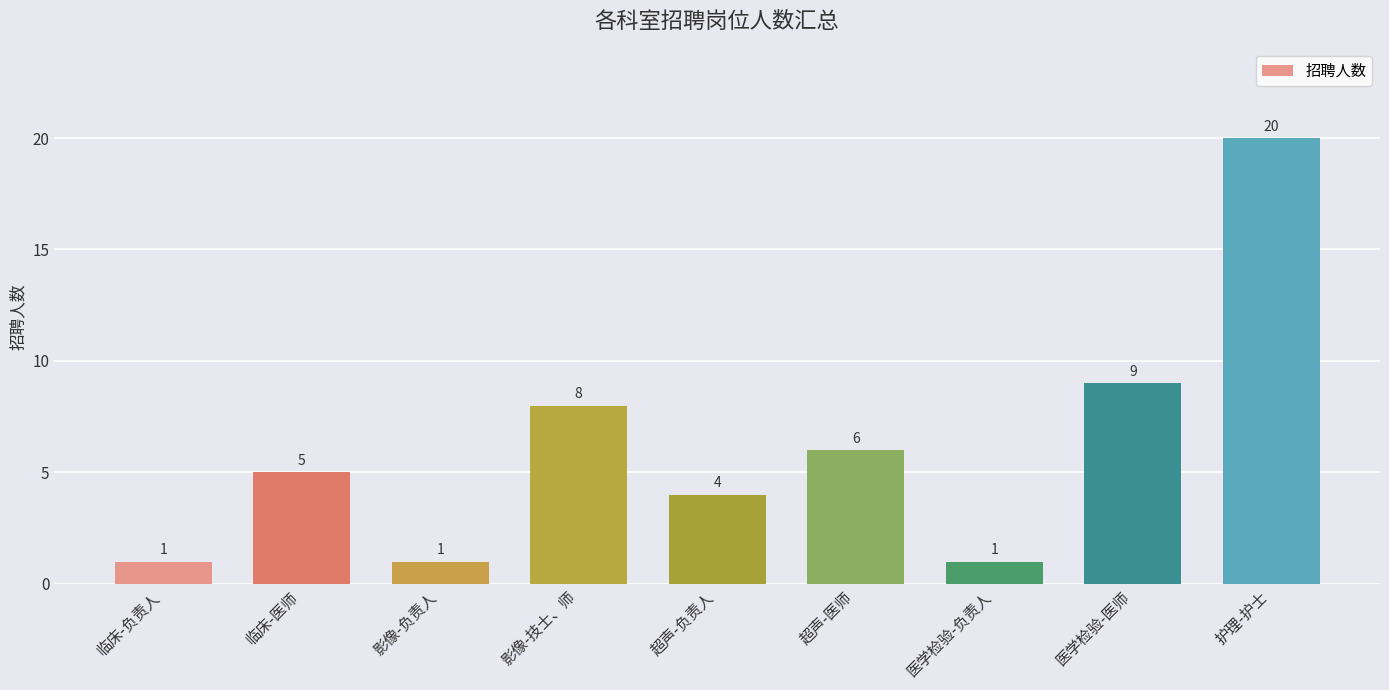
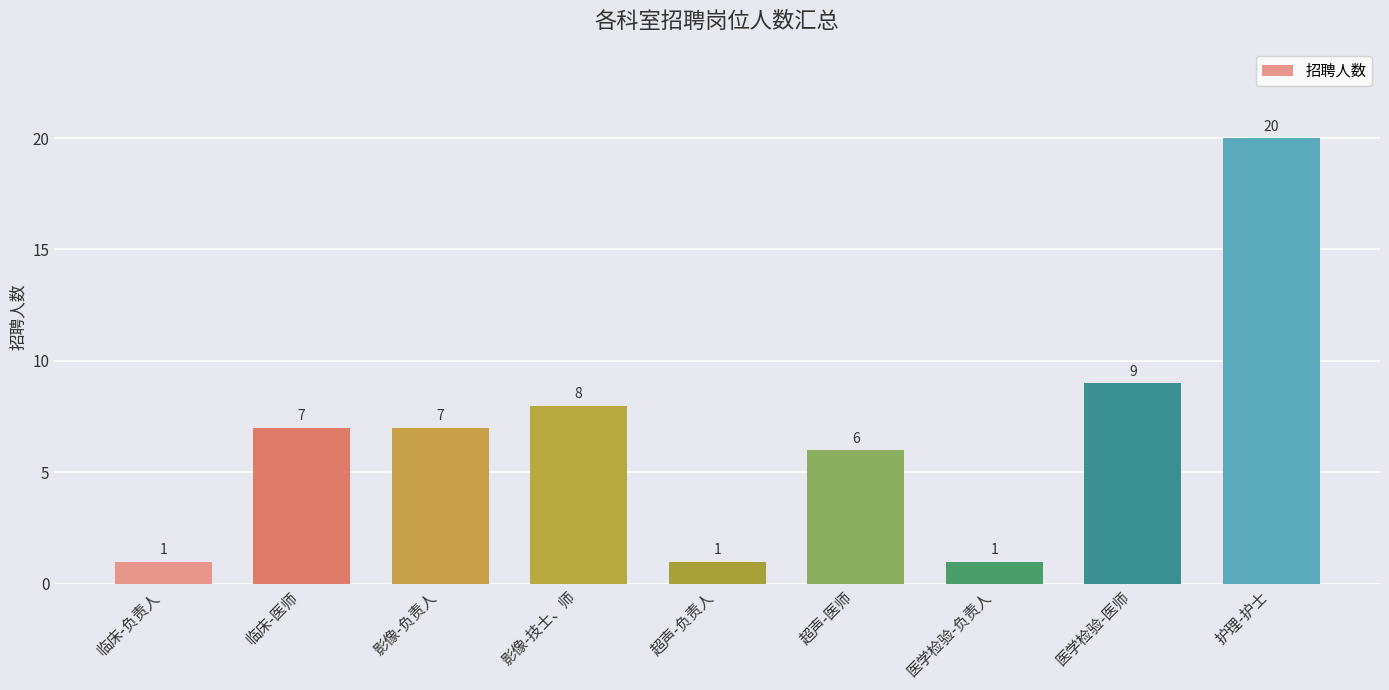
临床-医师: 5 -> 7
影像-负责人: 1 -> 7
超声-负责人: 4 -> 1
